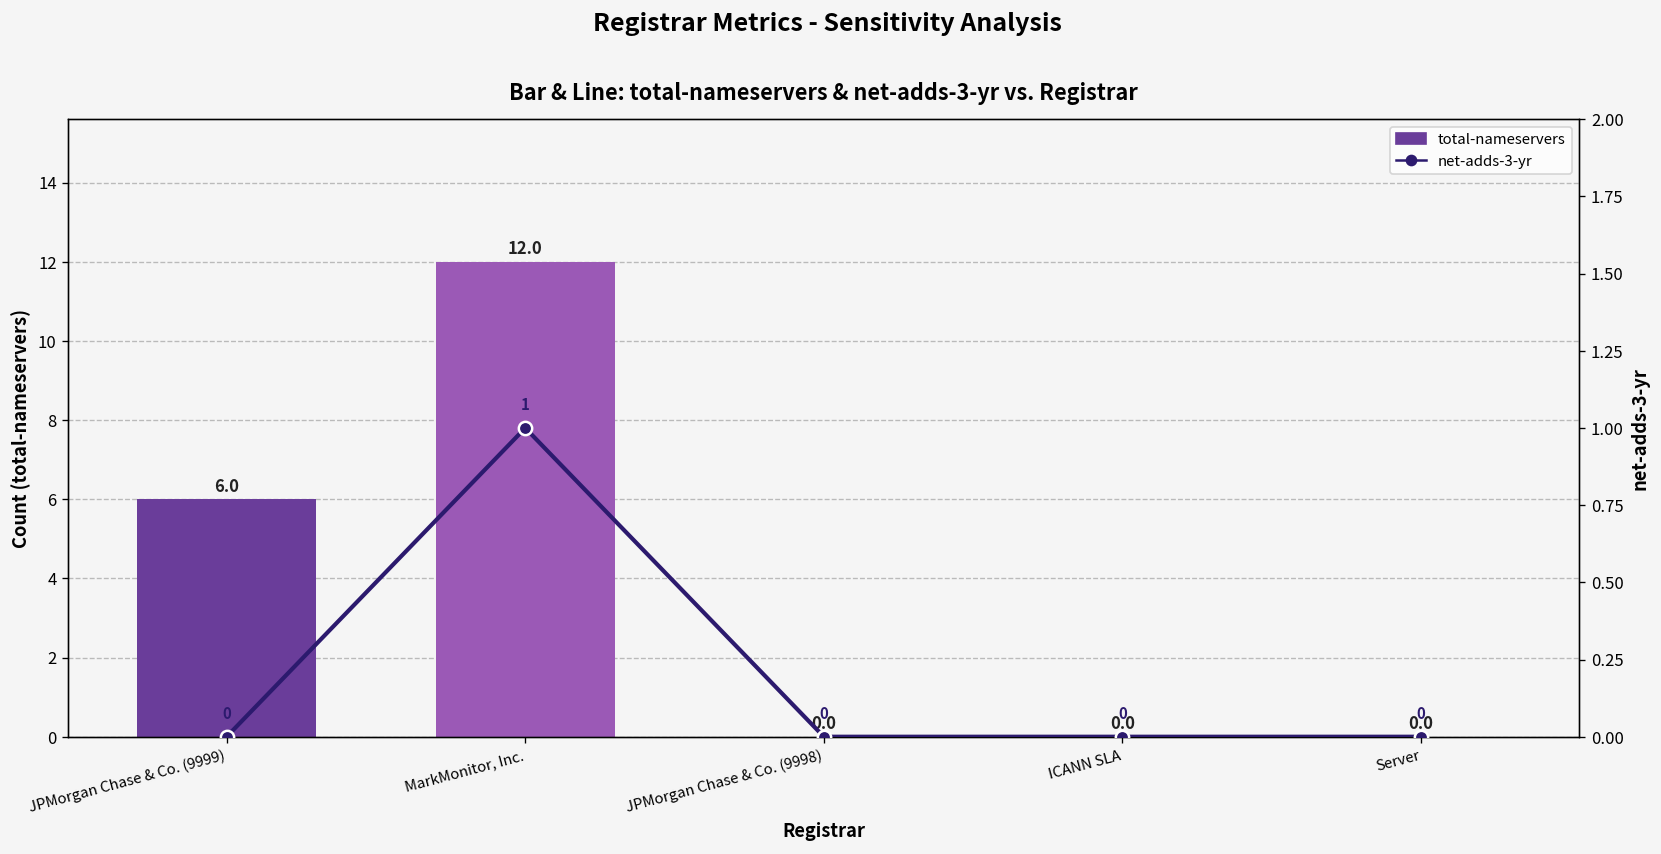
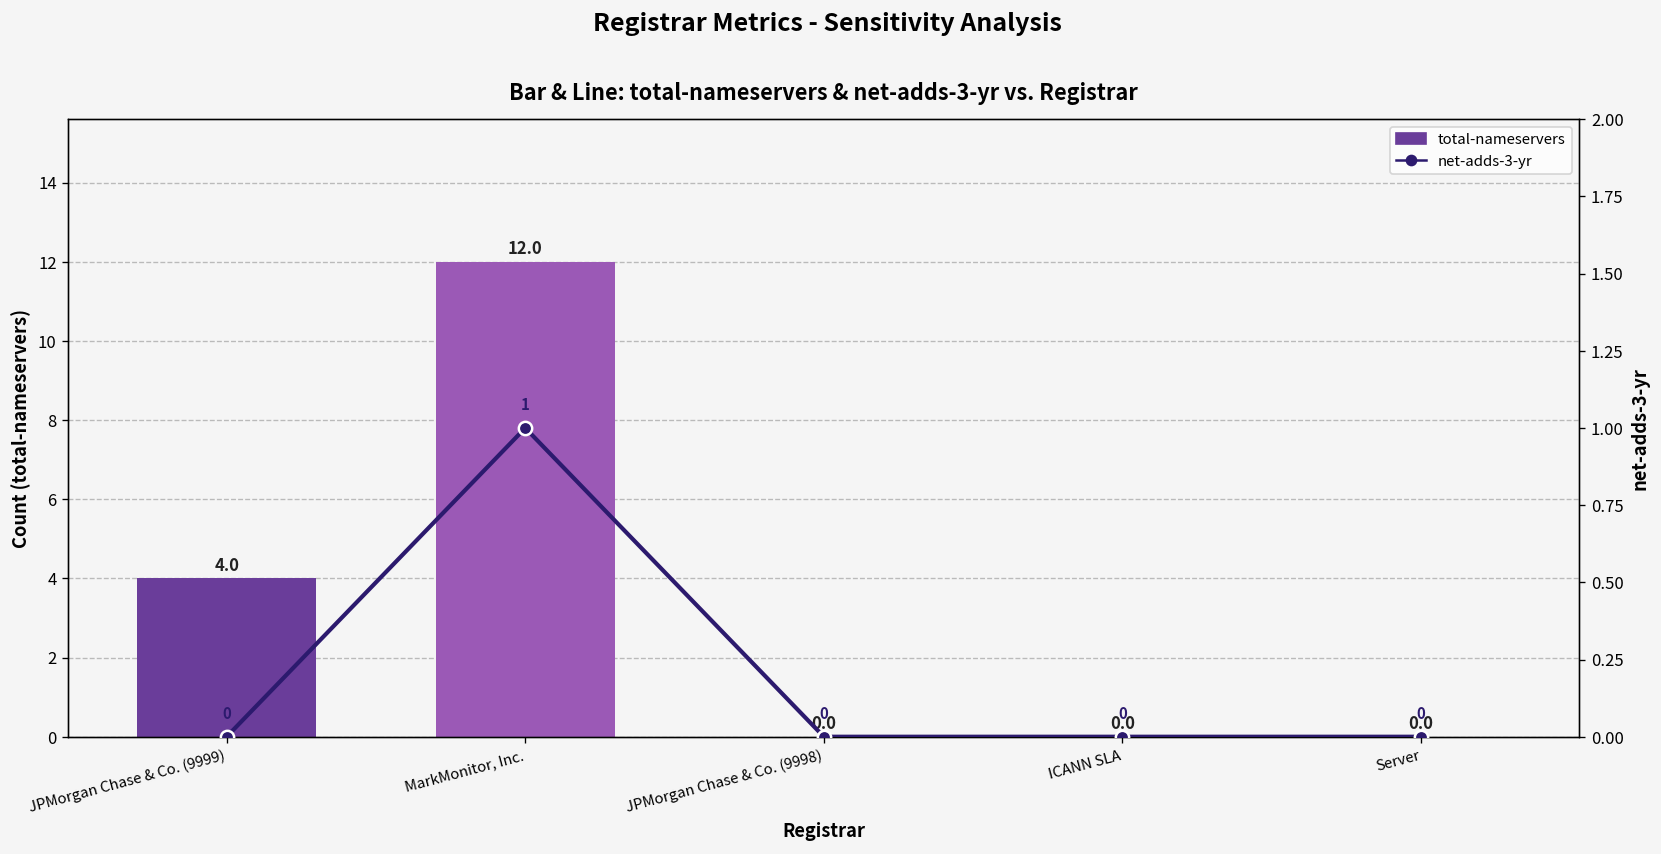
total-nameservers, JPMorgan Chase & Co. (9999): 6.0 -> 4.0
